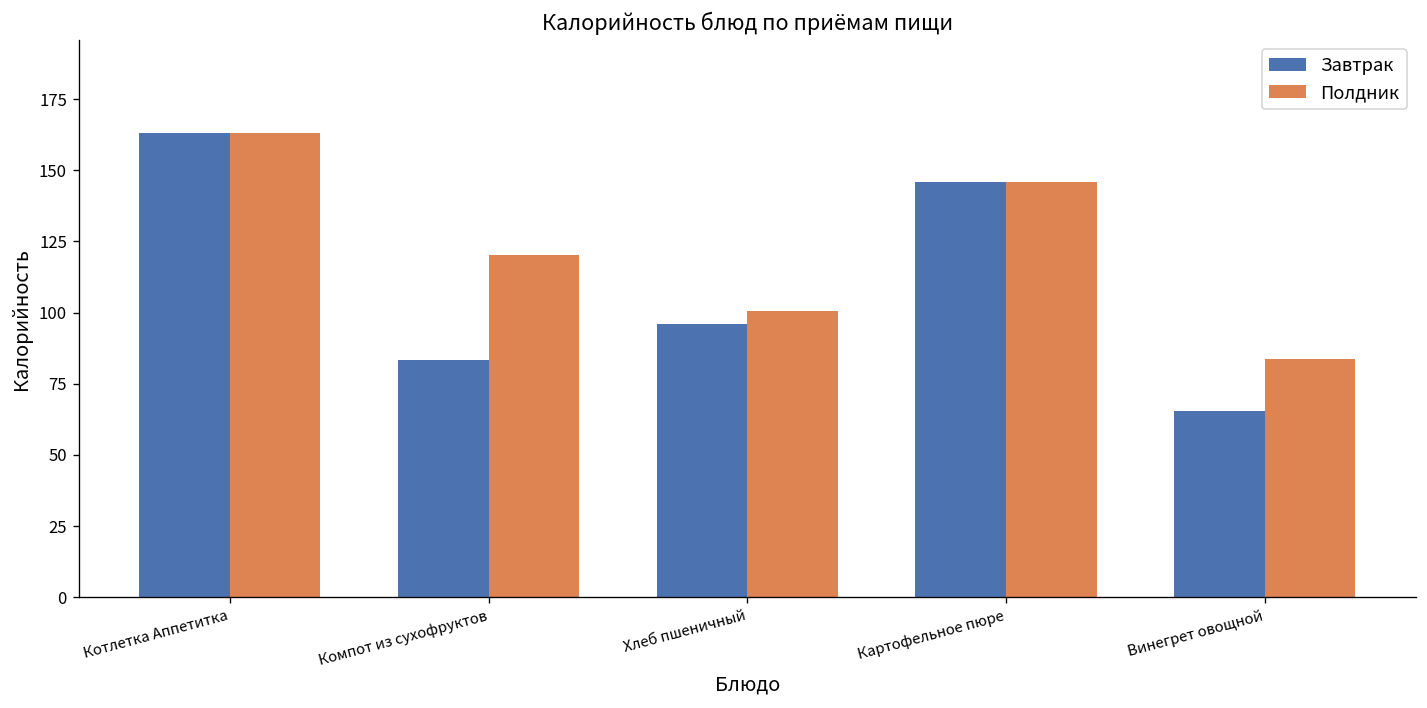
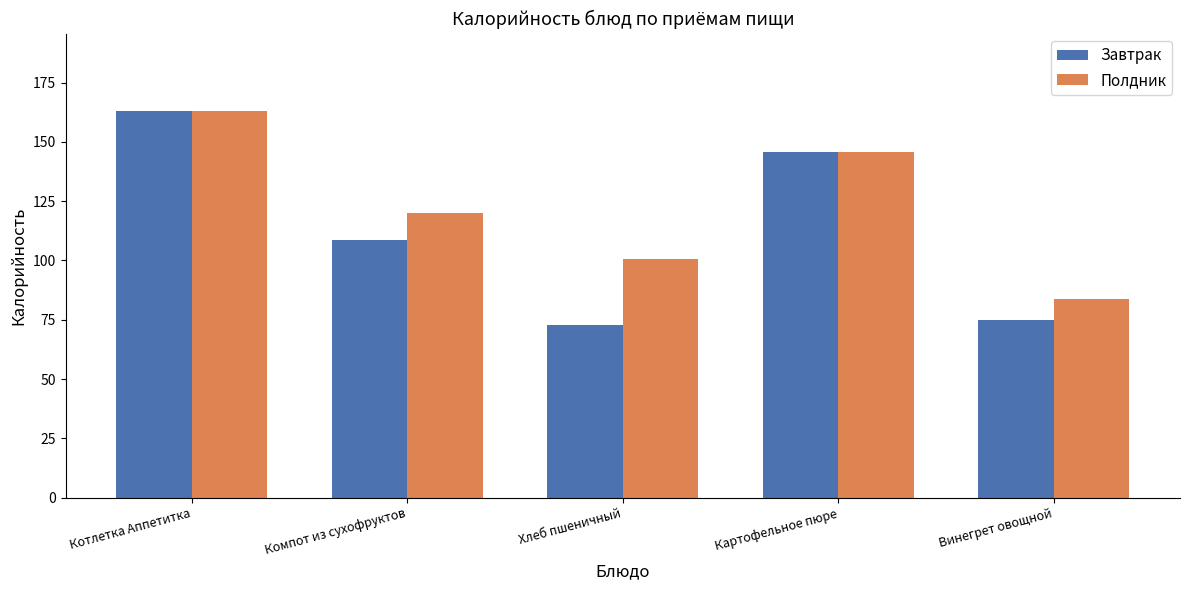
Завтрак, Компот из сухофруктов: 83 -> 109
Завтрак, Хлеб пшеничный: 96 -> 73
Завтрак, Винегрет овощной: 66 -> 75
